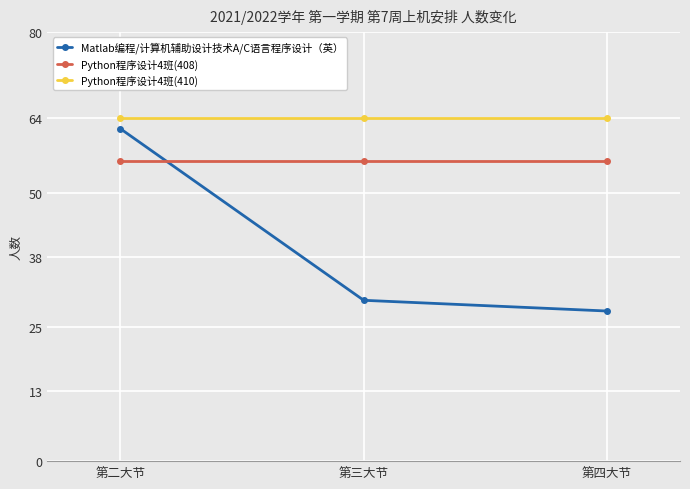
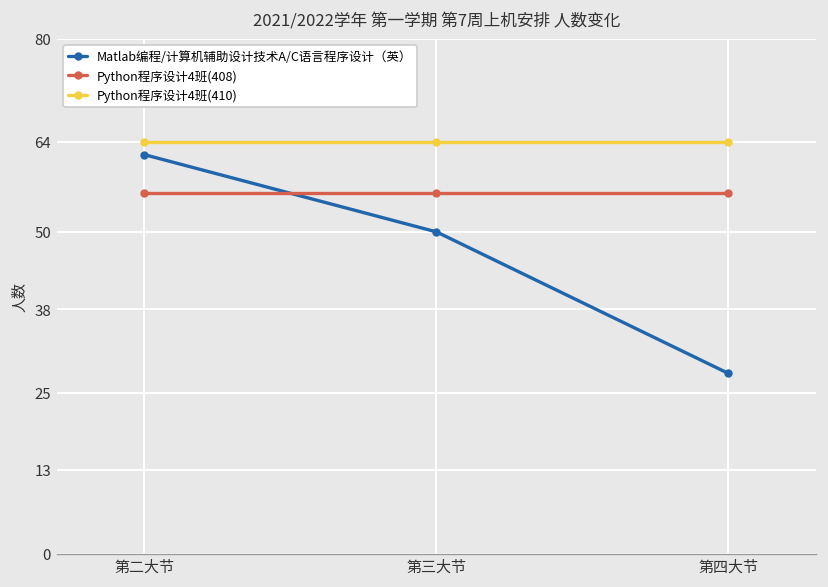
Matlab编程/计算机辅助设计技术A/C语言程序设计（英）, 第三大节: 30 -> 50
